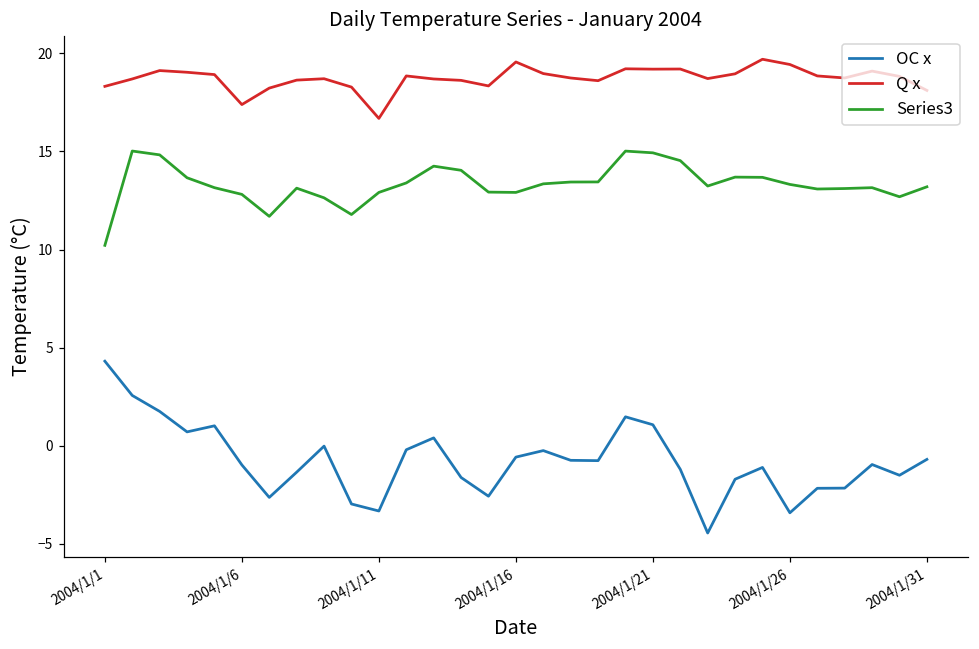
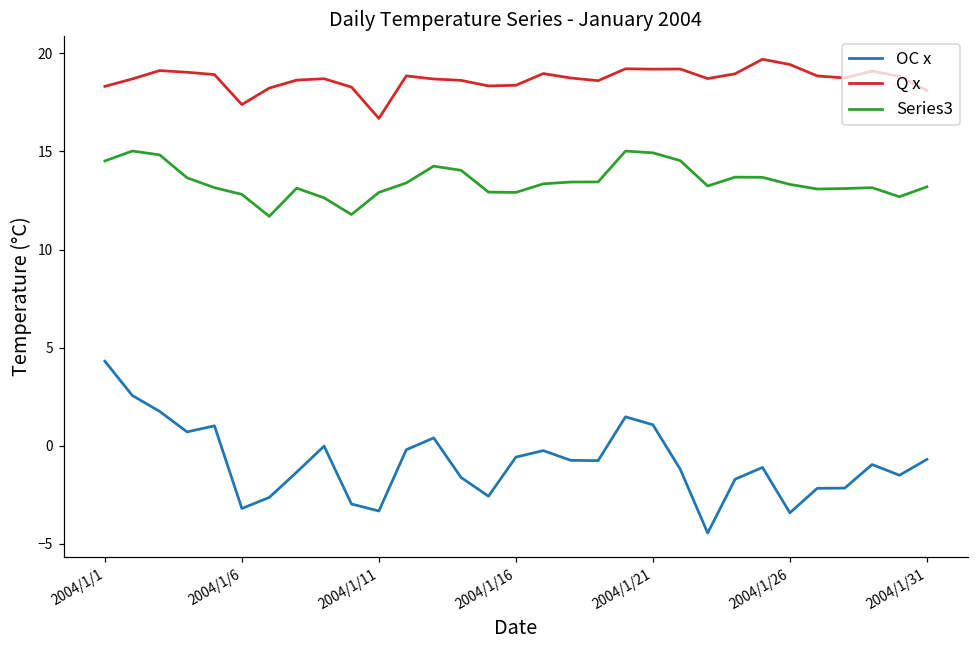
Series3, 2004/1/1: 10.2 -> 14.5
OC x, 2004/1/6: -1.0 -> -3.2
Q x, 2004/1/16: 19.6 -> 18.4
